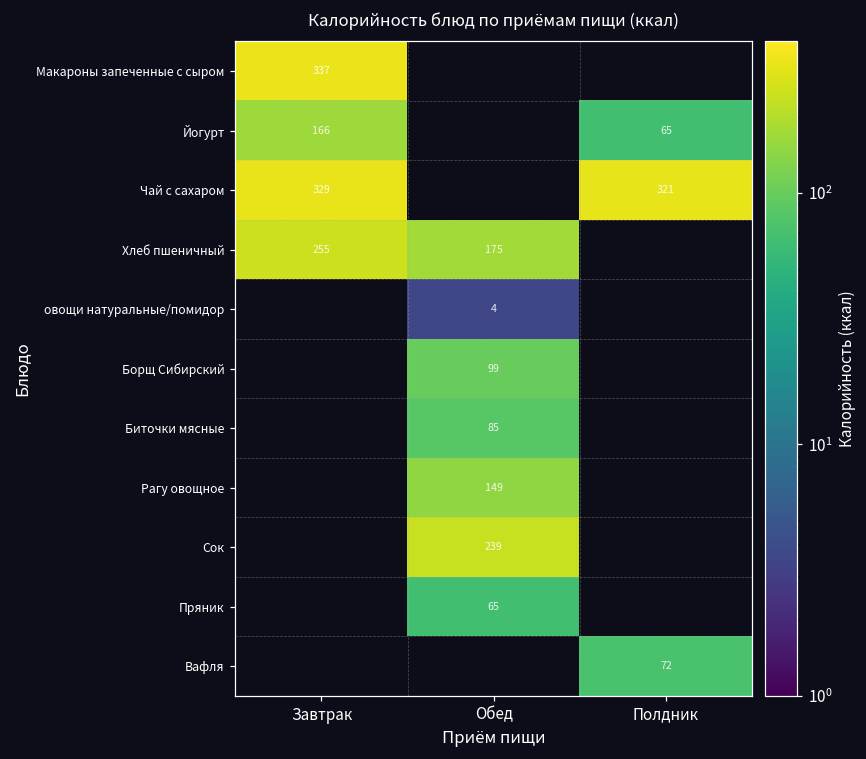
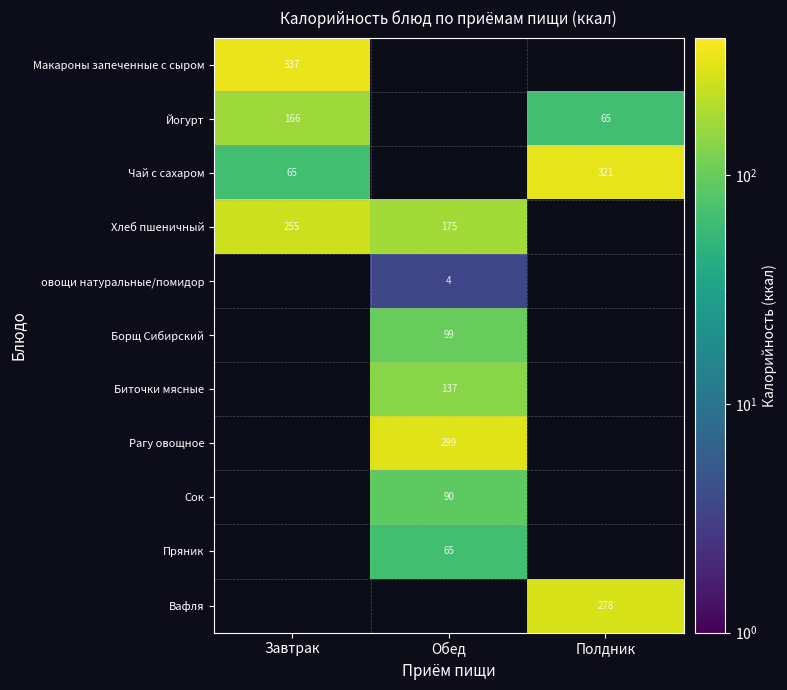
Чай с сахаром, Завтрак: 329 -> 65
Биточки мясные, Обед: 85 -> 137
Рагу овощное, Обед: 149 -> 299
Сок, Обед: 239 -> 90
Вафля, Полдник: 72 -> 278
